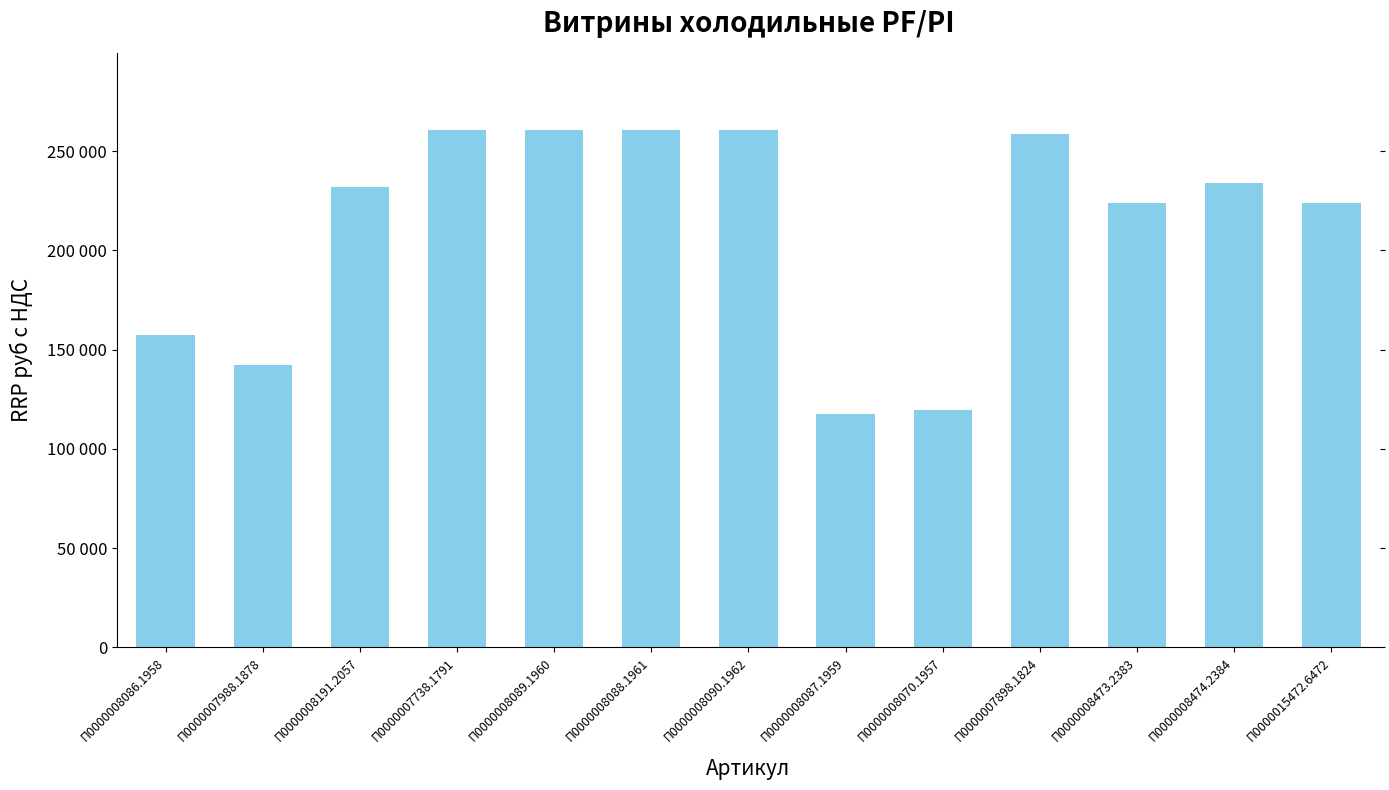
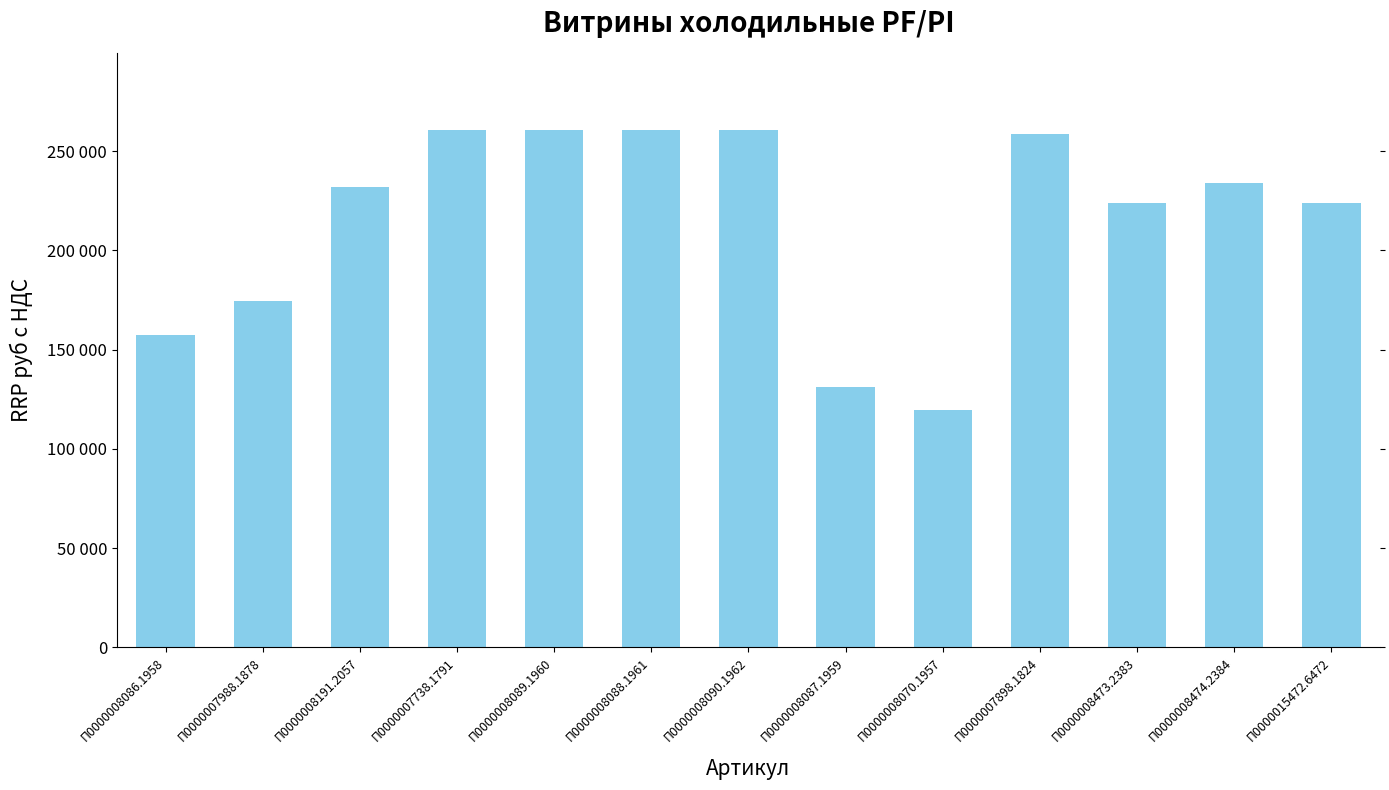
П0000007988.1878: 142000 -> 175000
П0000008087.1959: 117000 -> 131000
